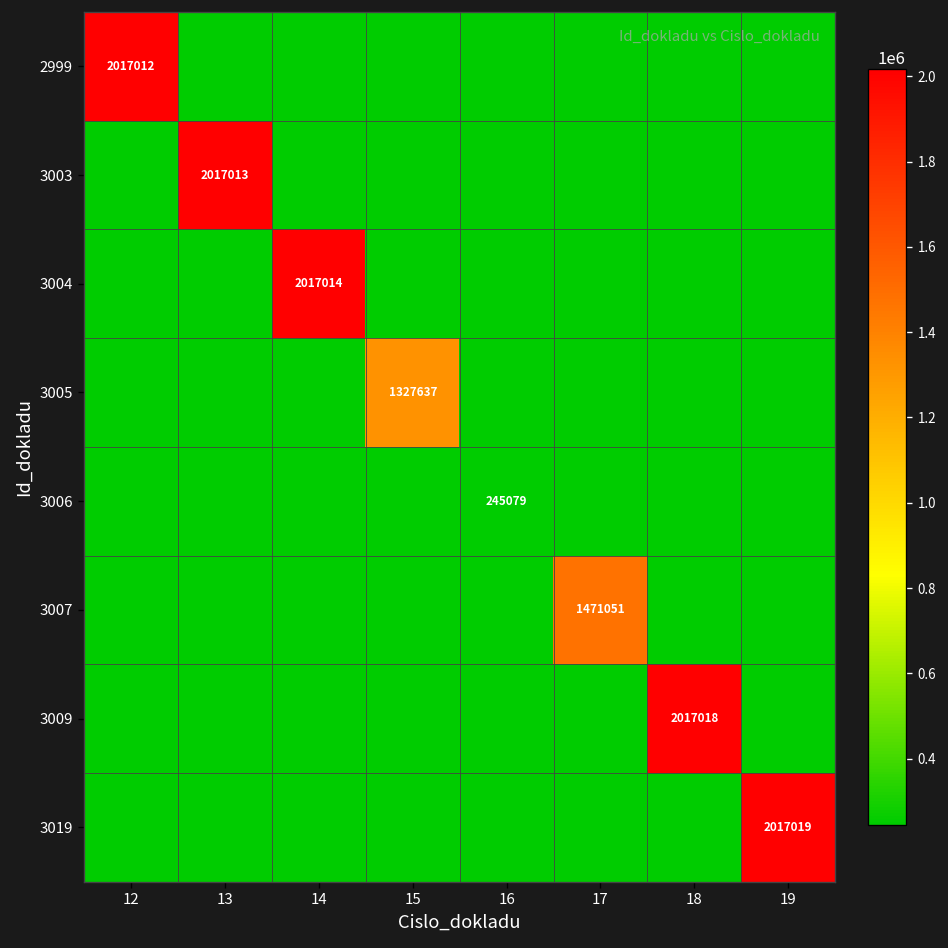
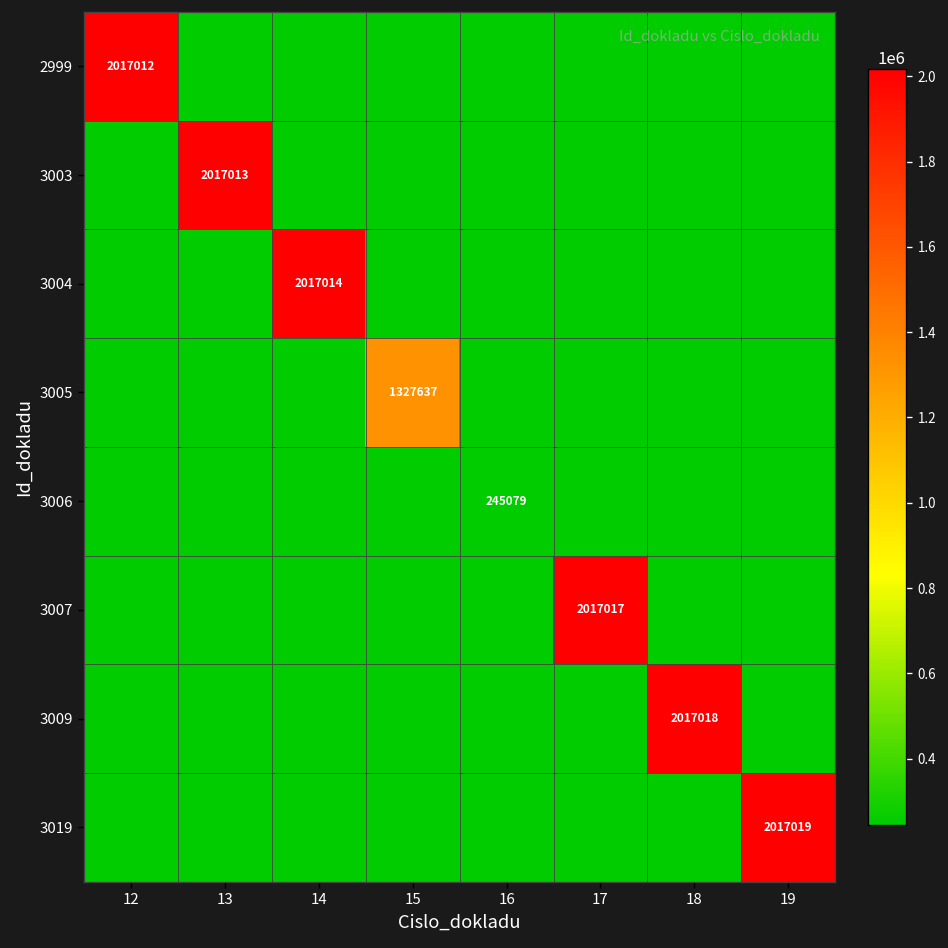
3007, 17: 1471051 -> 2017017
